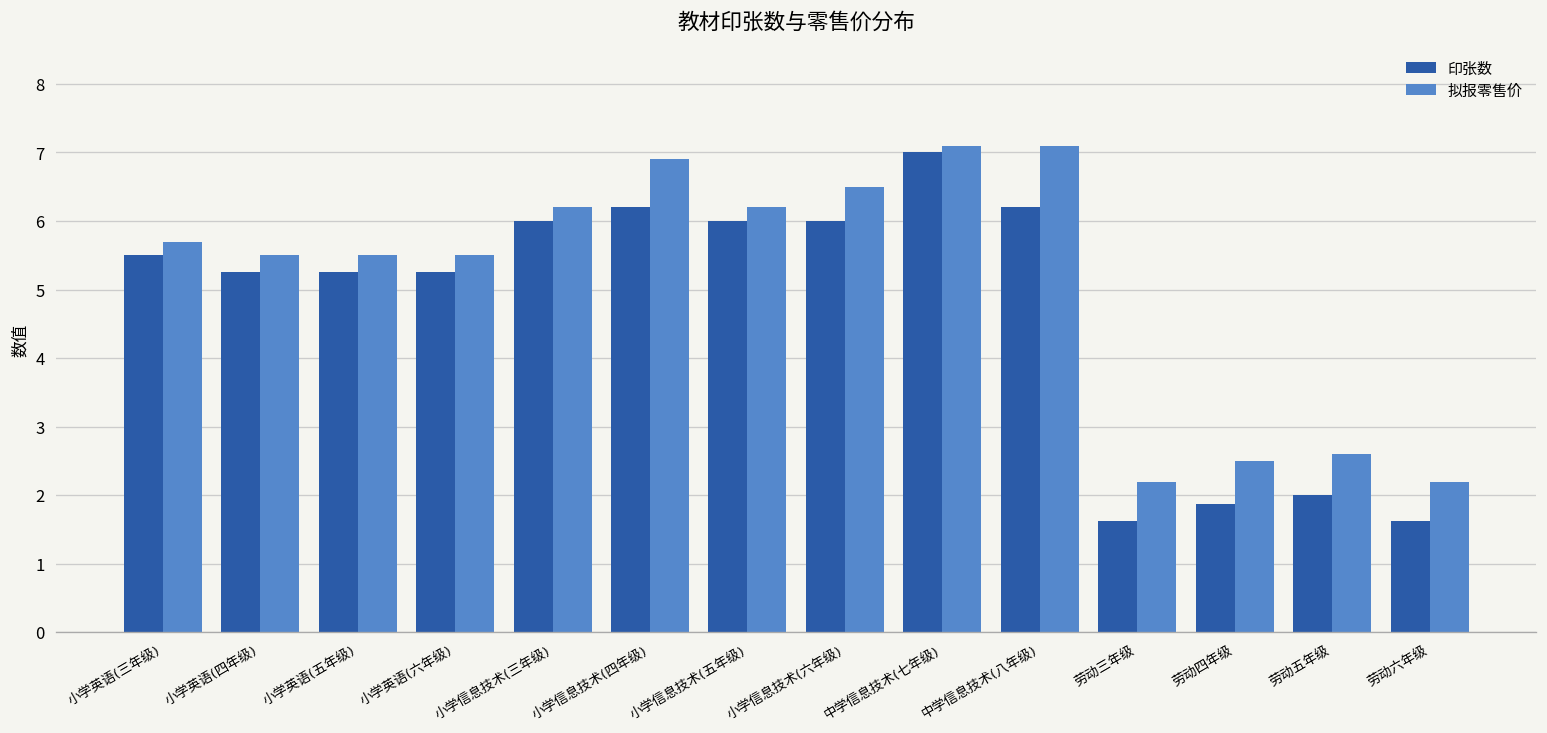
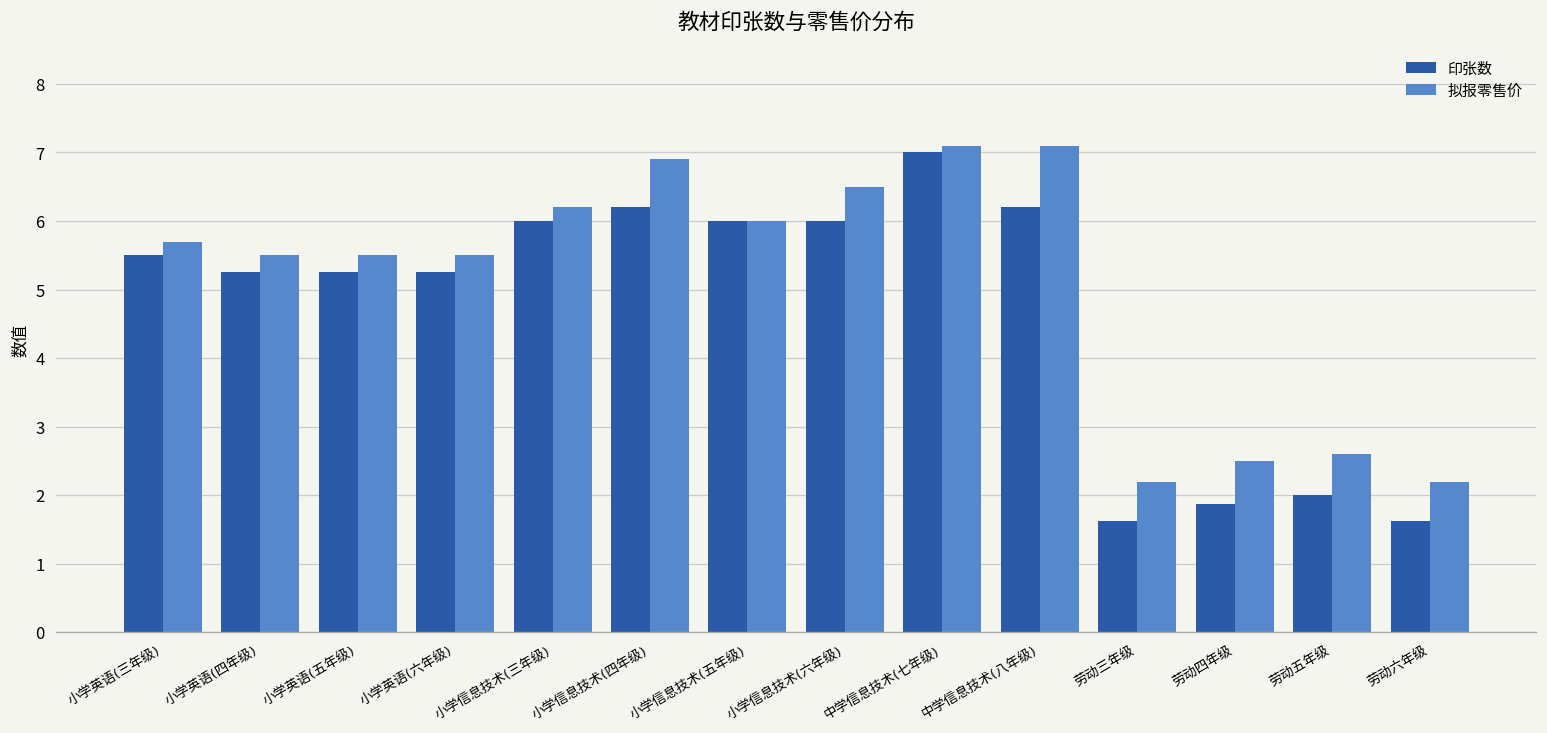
拟报零售价, 小学信息技术(五年级): 6.2 -> 6.0
